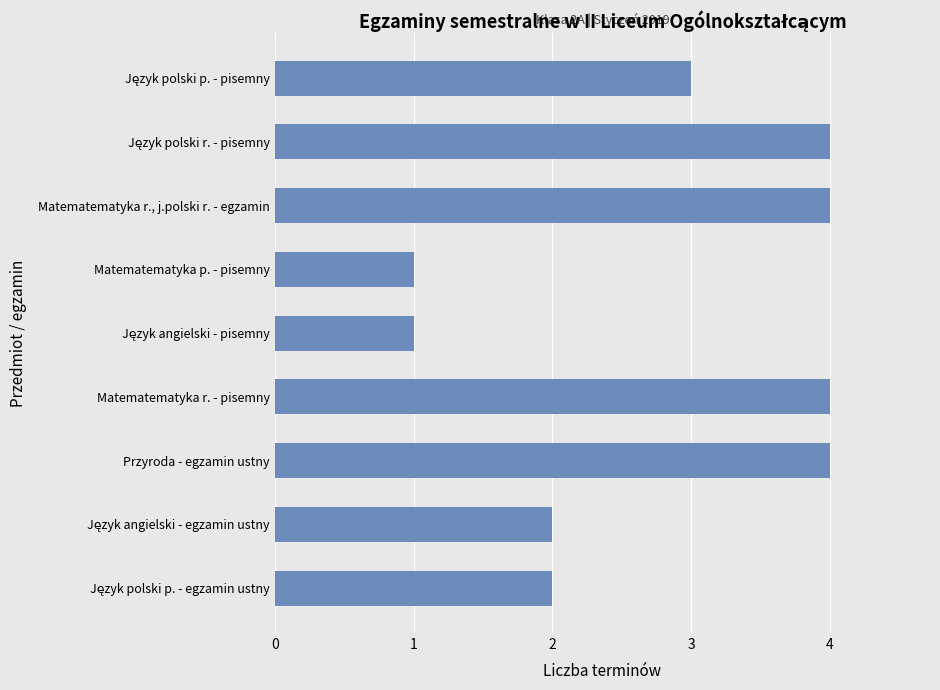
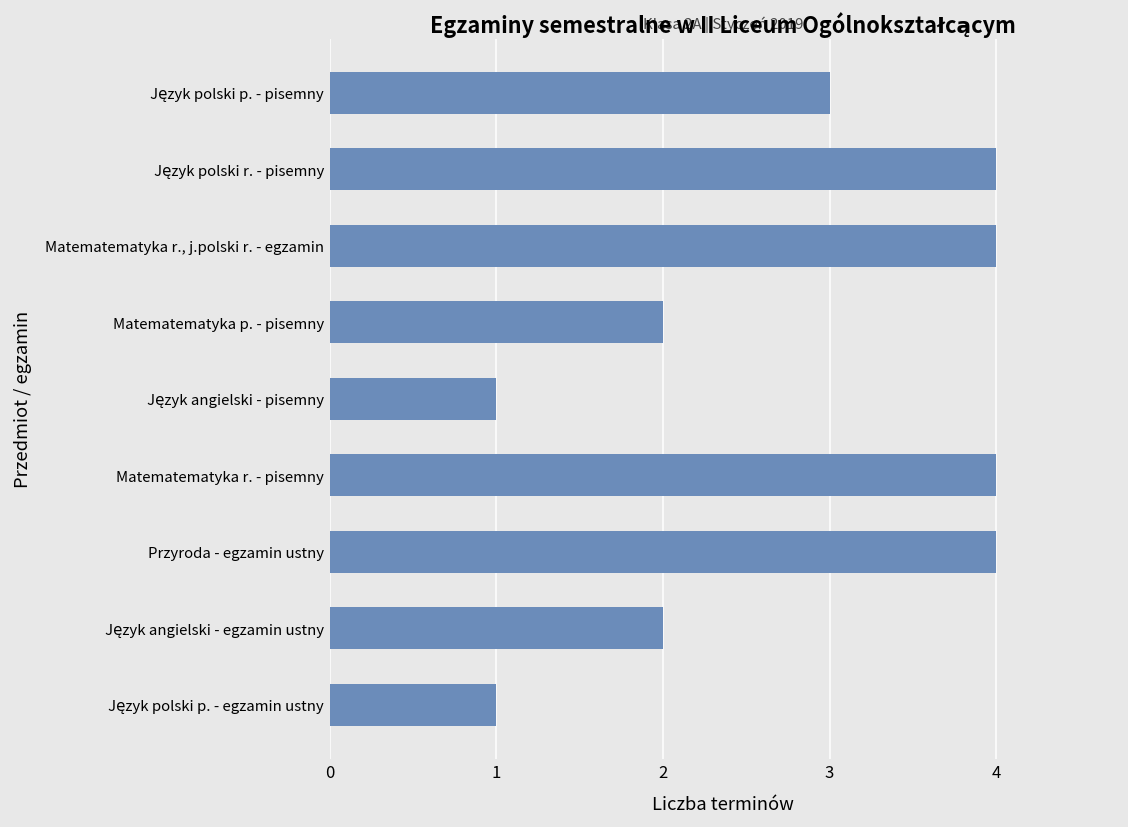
Matematematyka p. - pisemny: 1 -> 2
Język polski p. - egzamin ustny: 2 -> 1
